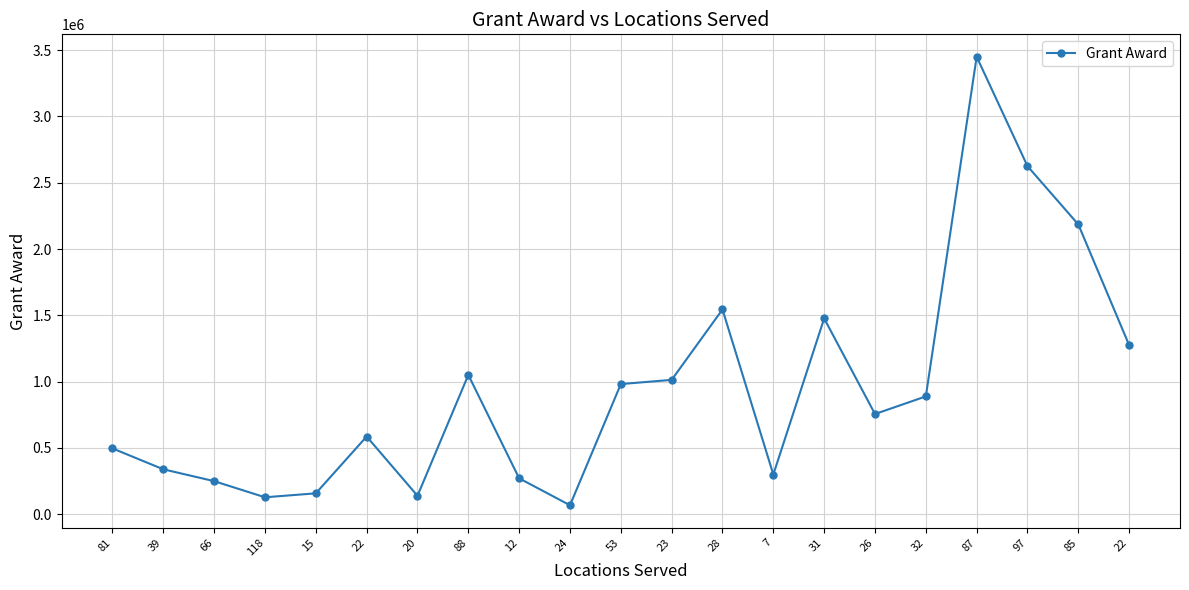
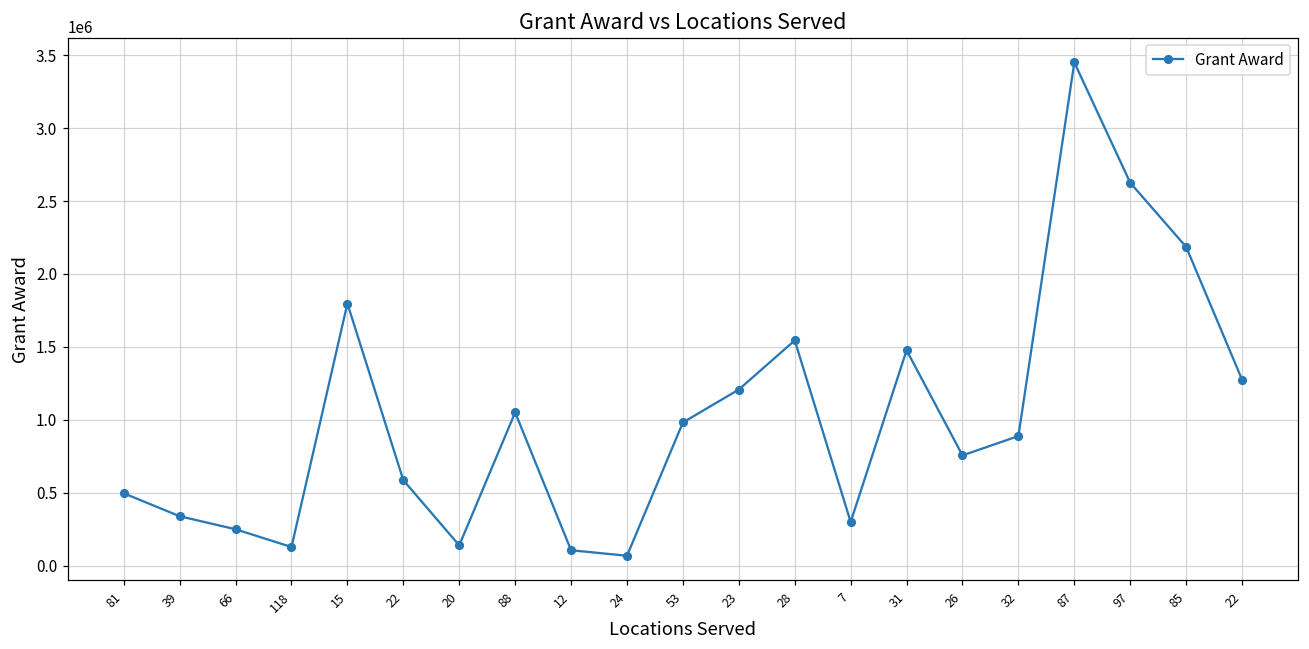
15: 160000 -> 1800000
12: 270000 -> 110000
23: 1010000 -> 1210000
